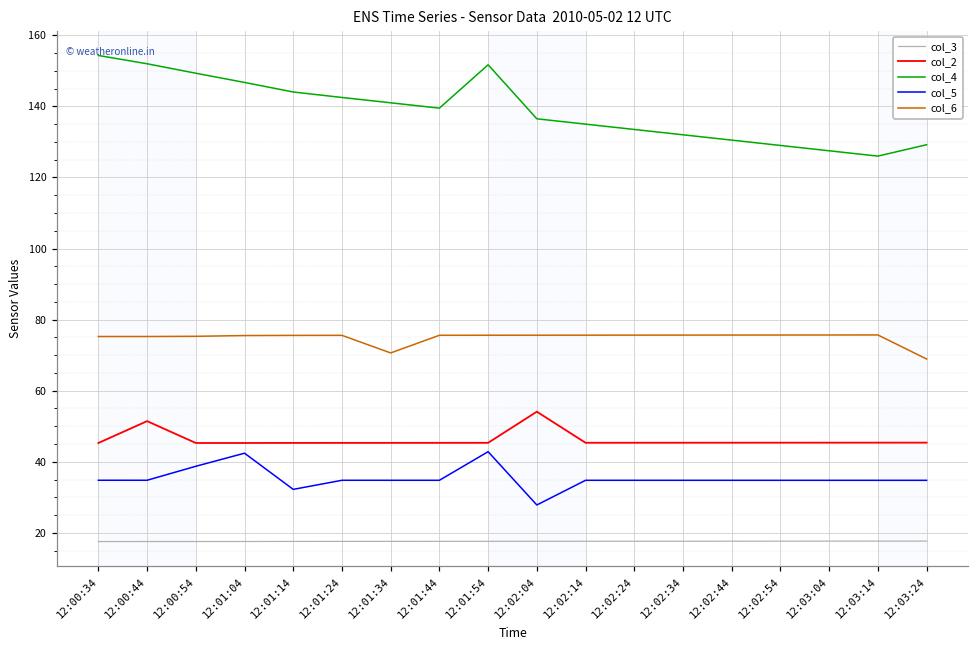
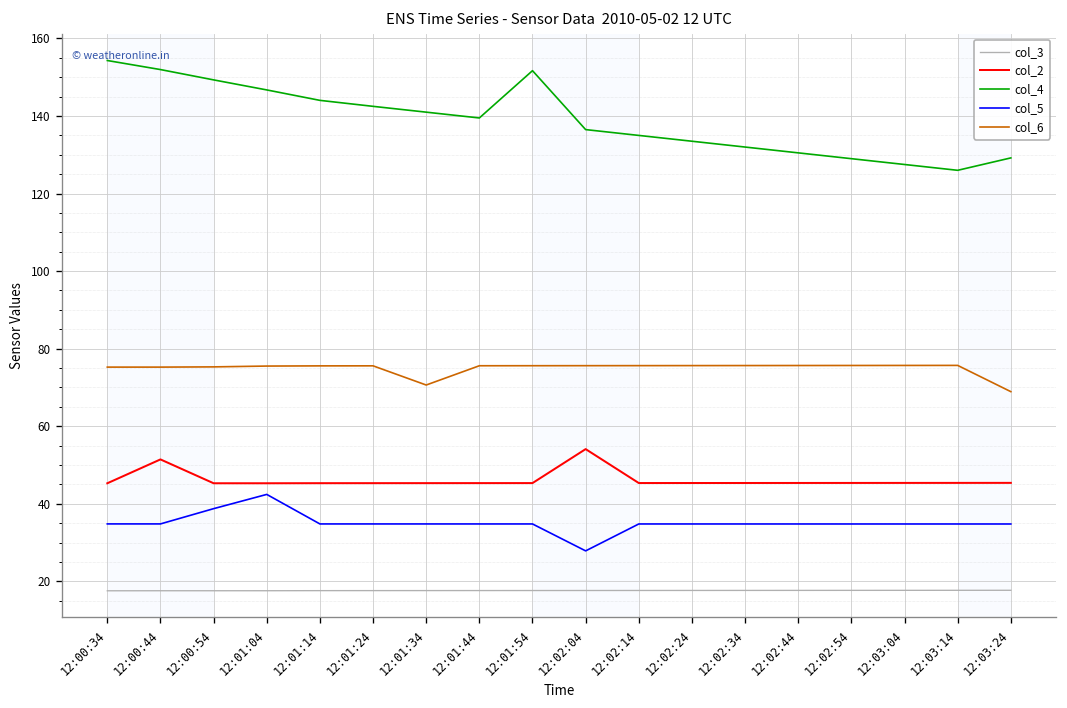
col_5, 12:01:14: 32 -> 35
col_5, 12:01:54: 43 -> 35
